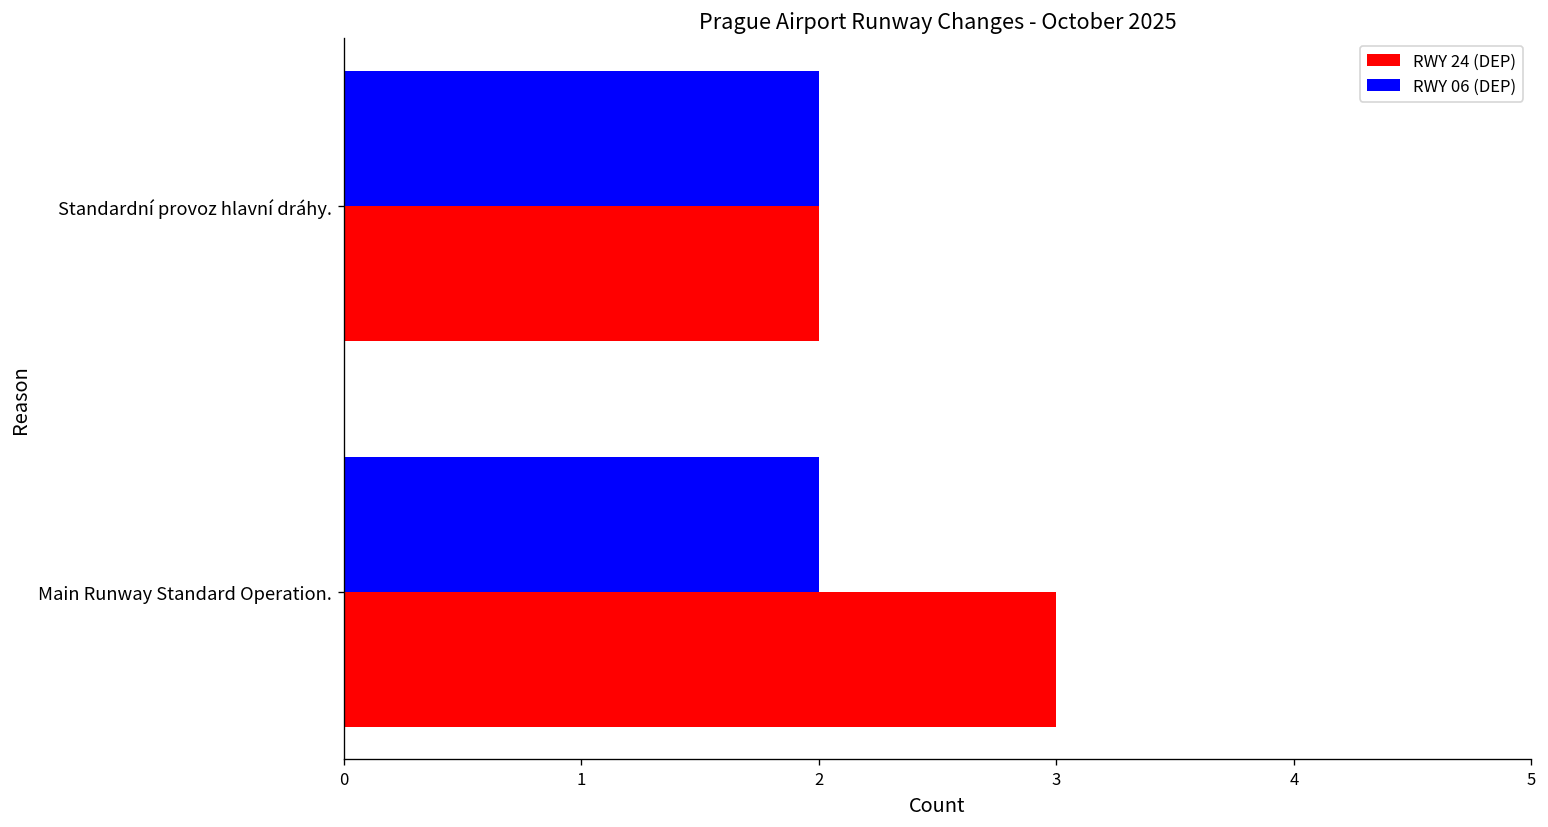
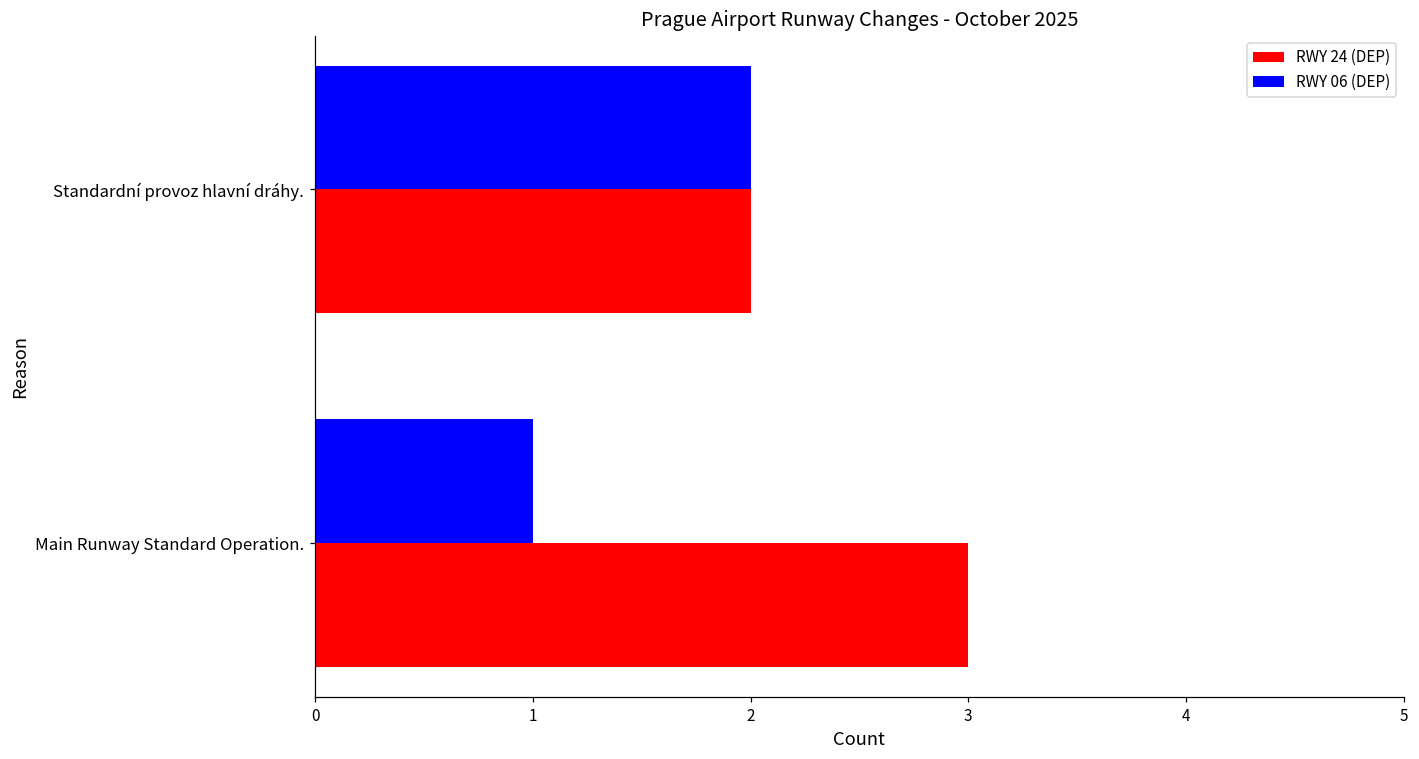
RWY 06 (DEP), Main Runway Standard Operation.: 2 -> 1
